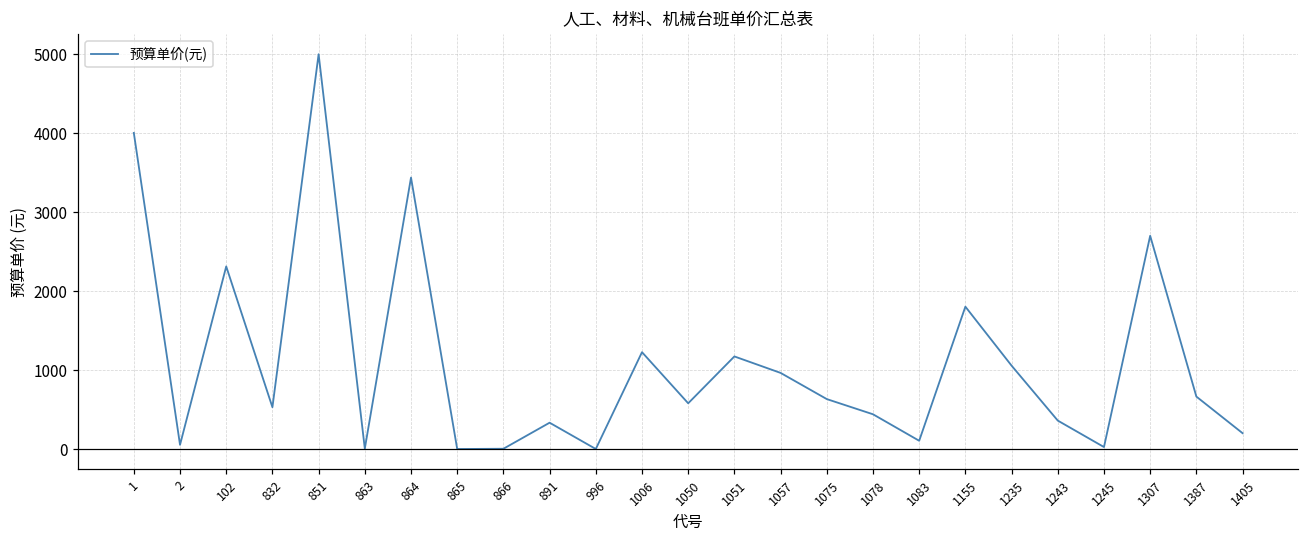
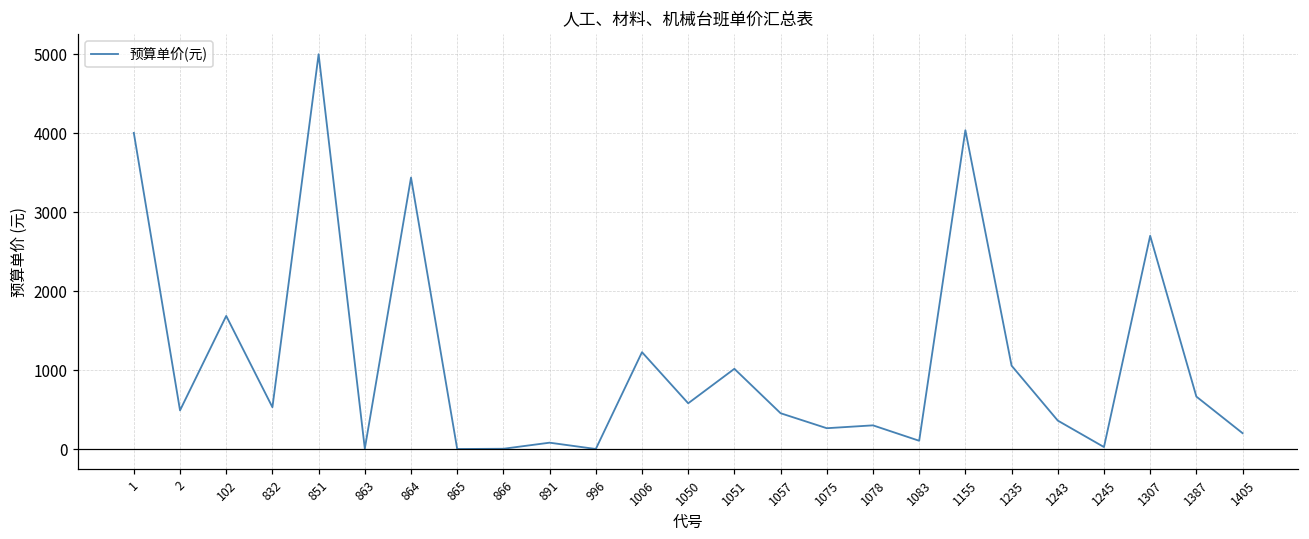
2: 100 -> 500
102: 2300 -> 1700
891: 300 -> 100
1051: 1200 -> 1000
1057: 1000 -> 500
1075: 600 -> 300
1078: 400 -> 300
1155: 1800 -> 4000
